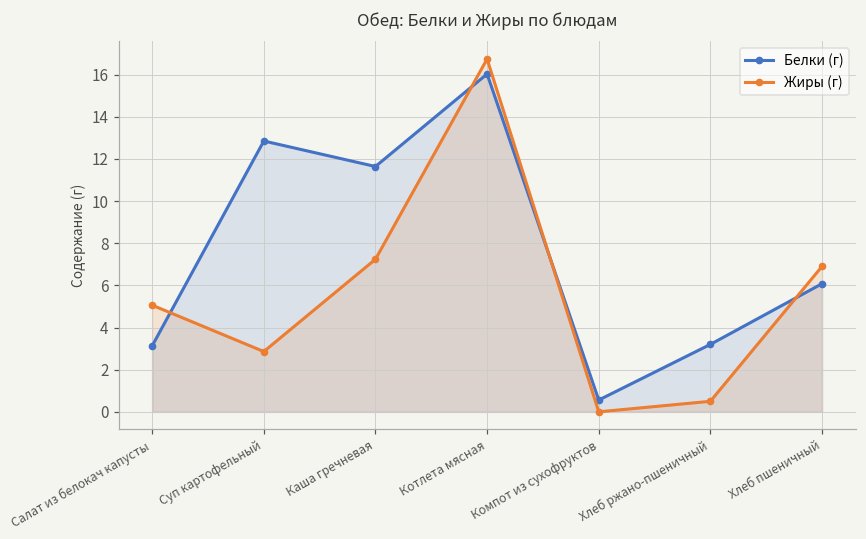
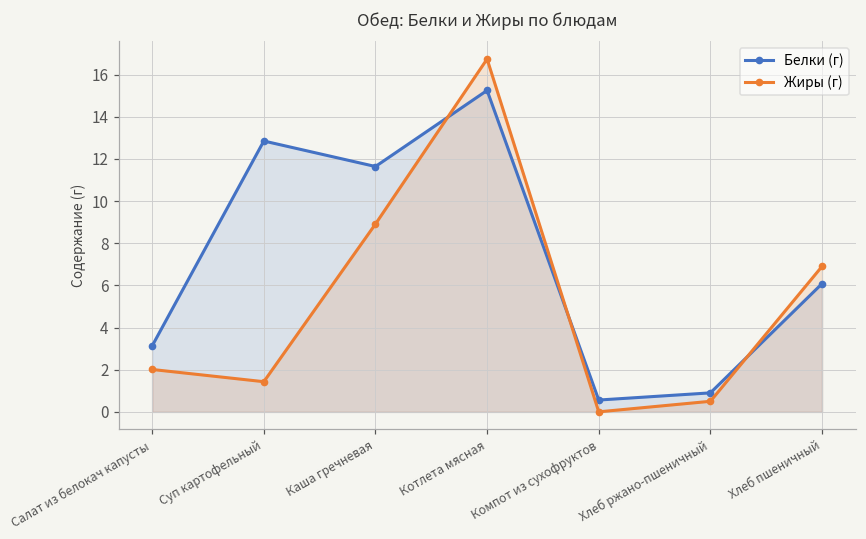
Жиры (г), Салат из белокач капусты: 5.1 -> 2.0
Жиры (г), Суп картофельный: 2.9 -> 1.4
Жиры (г), Каша гречневая: 7.2 -> 8.9
Белки (г), Котлета мясная: 16.0 -> 15.3
Белки (г), Хлеб ржано-пшеничный: 3.2 -> 0.9
